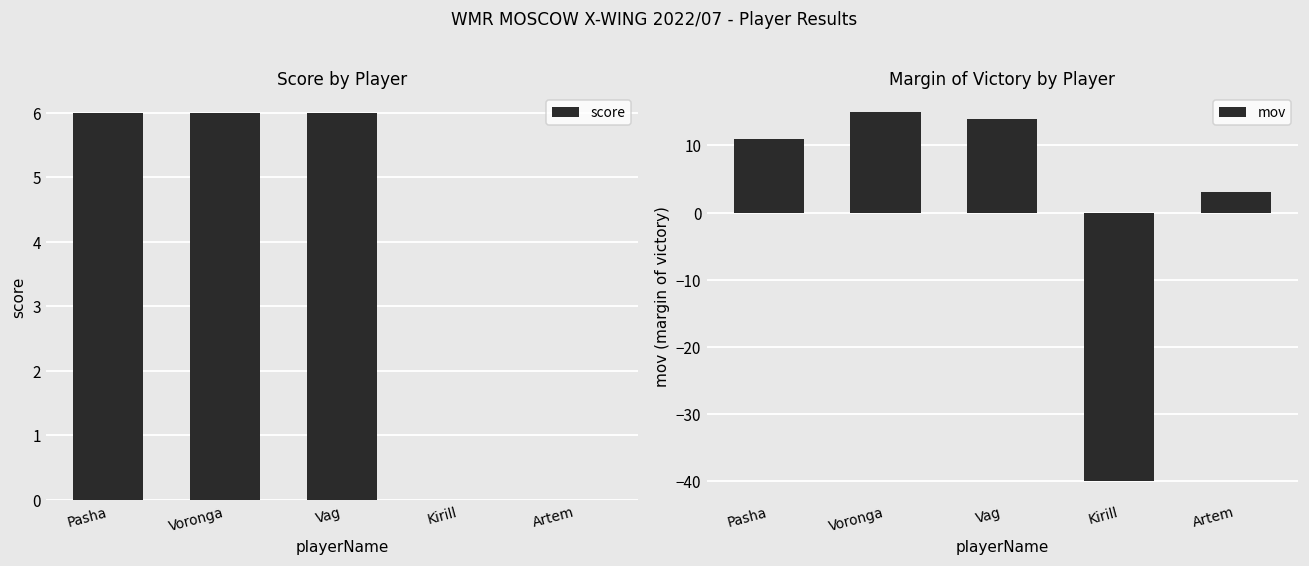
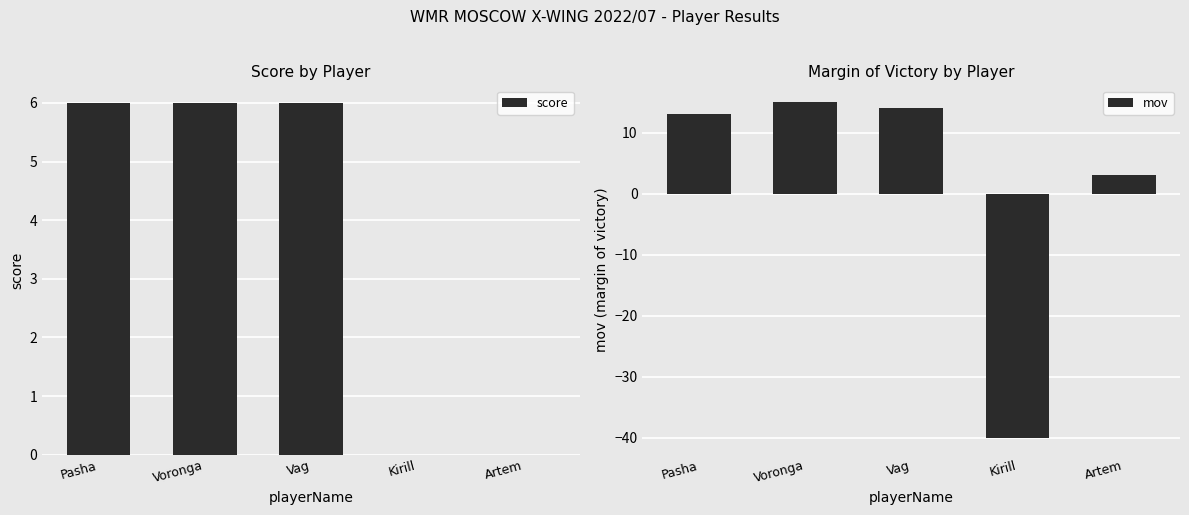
Margin of Victory by Player, Pasha: 11 -> 13
